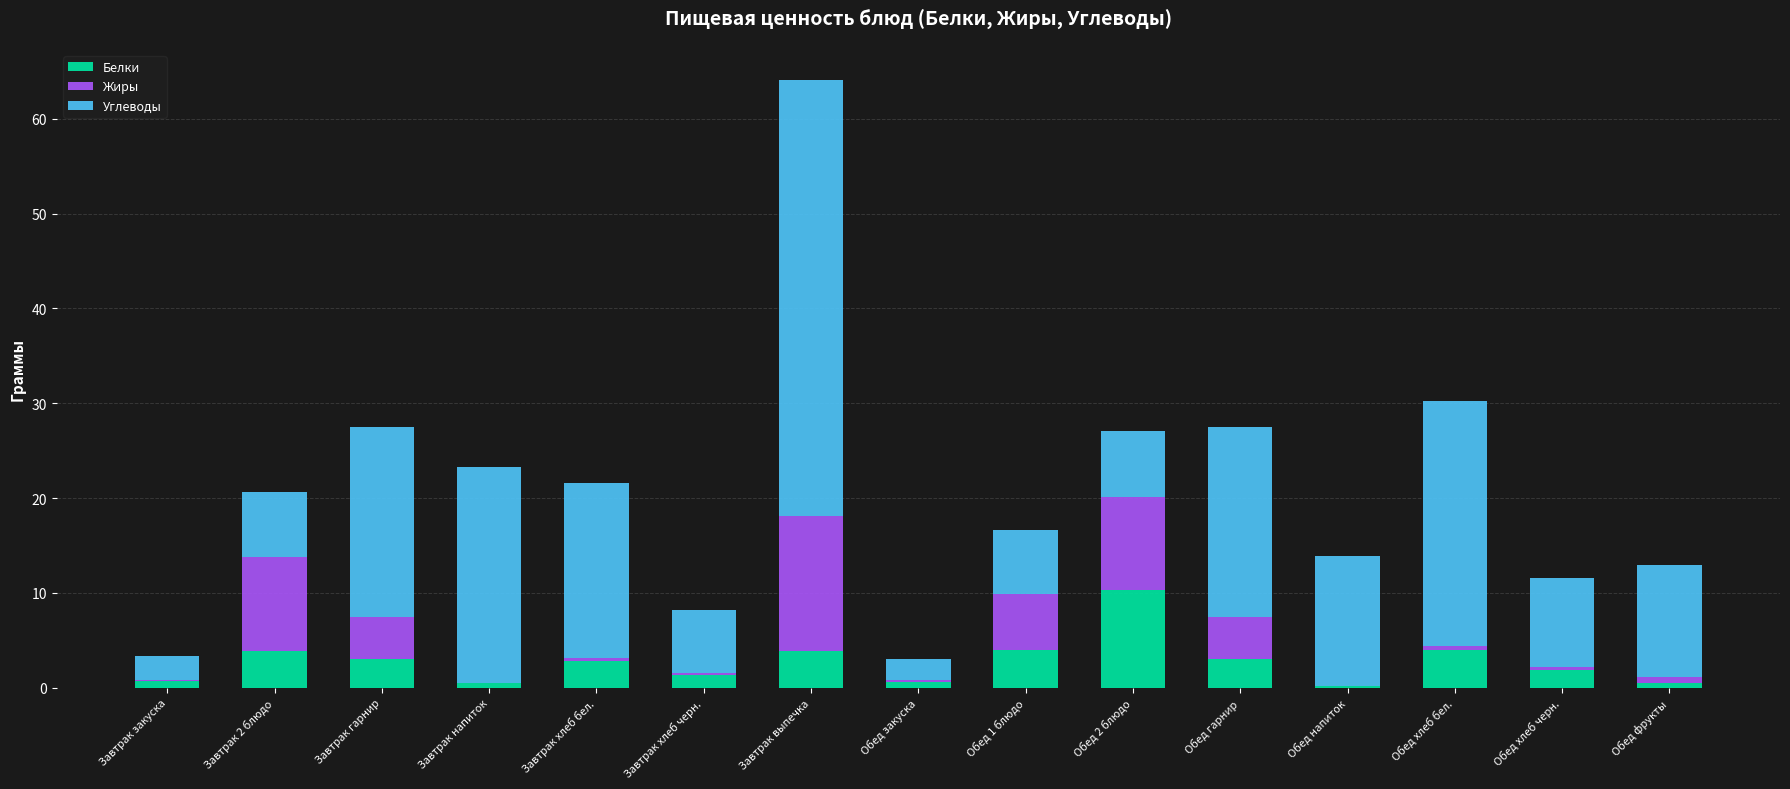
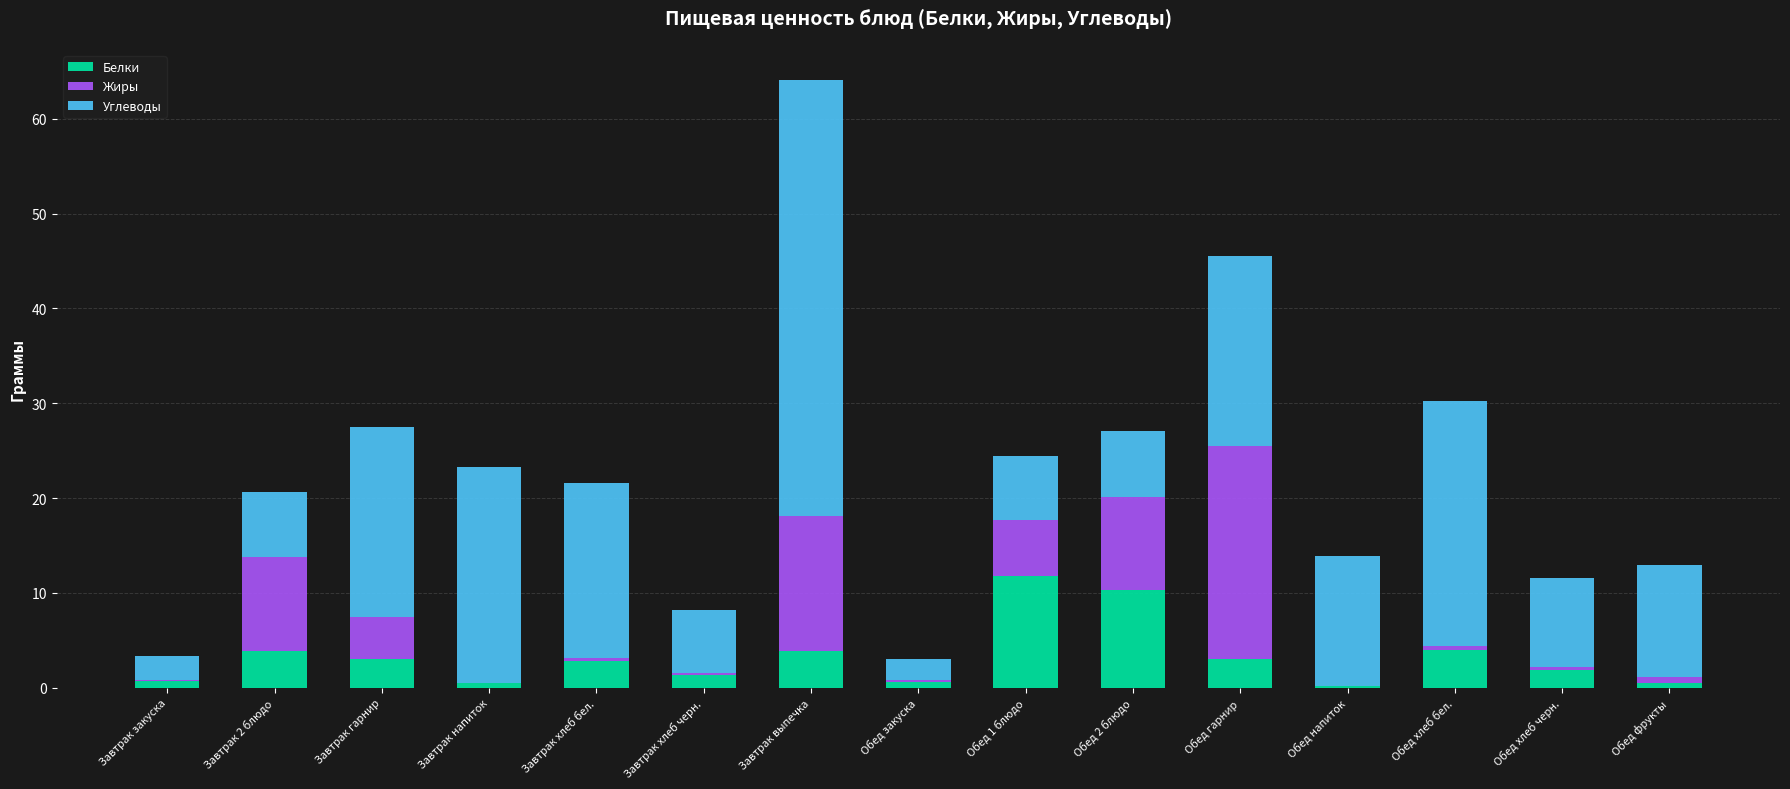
Белки, Обед 1 блюдо: 4 -> 12
Жиры, Обед гарнир: 4 -> 22
